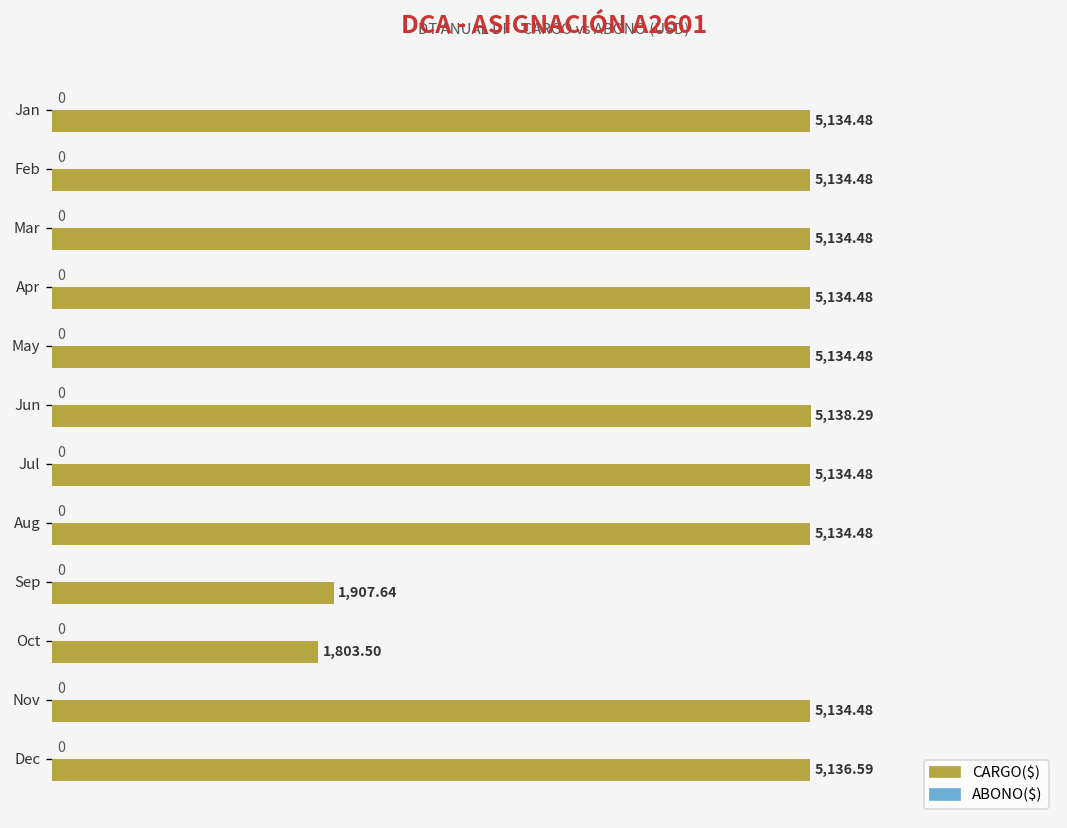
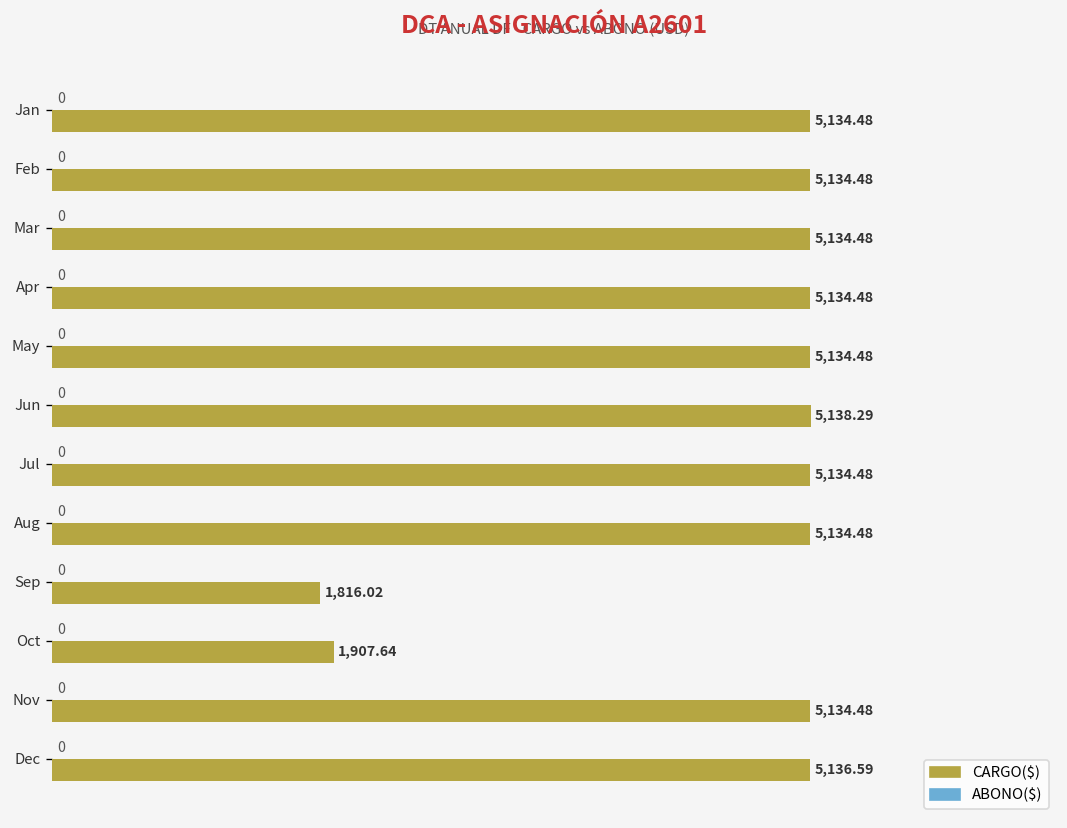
CARGO($), Sep: 1,907.64 -> 1,816.02
CARGO($), Oct: 1,803.50 -> 1,907.64
